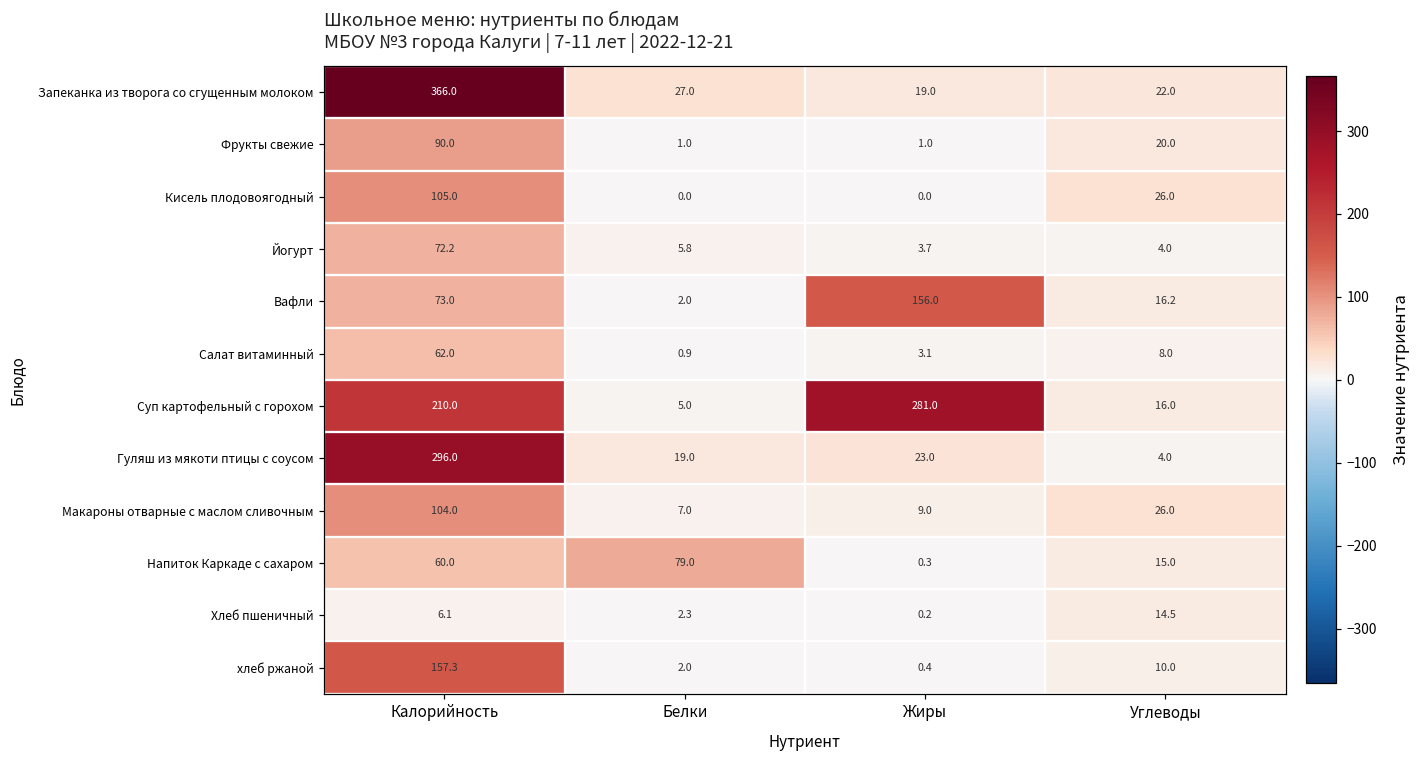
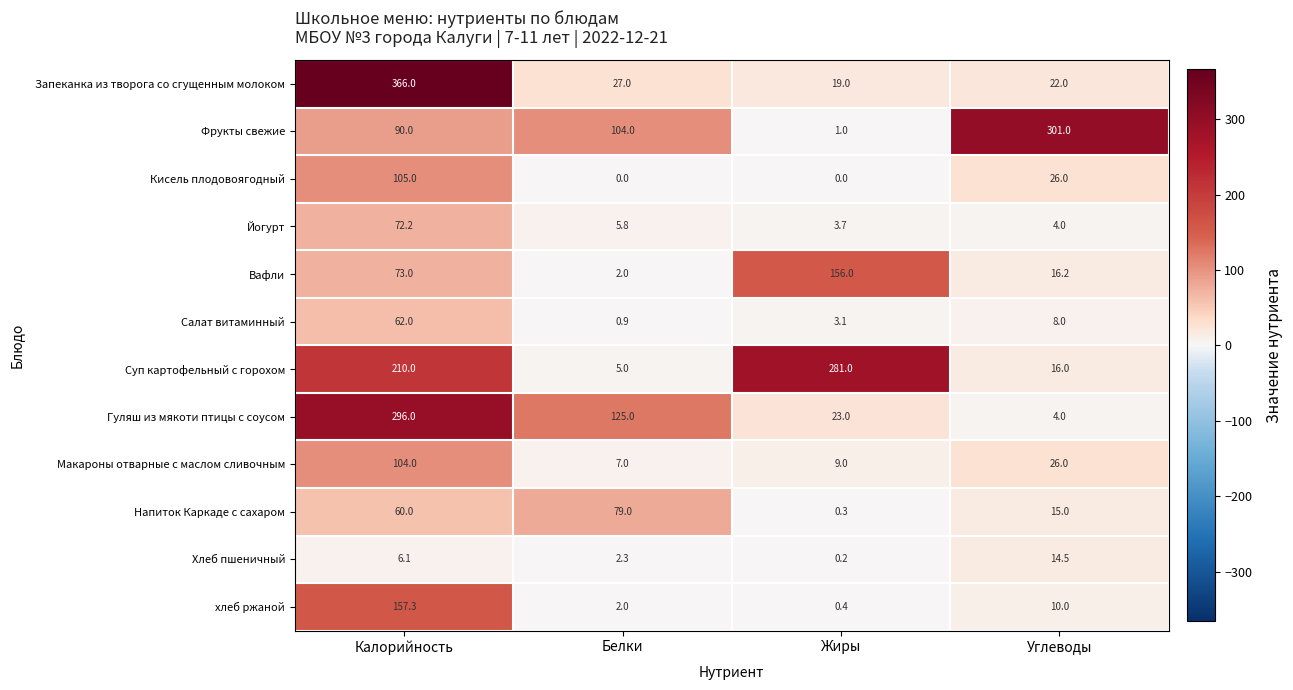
Фрукты свежие, Белки: 1.0 -> 104.0
Фрукты свежие, Углеводы: 20.0 -> 301.0
Гуляш из мякоти птицы с соусом, Белки: 19.0 -> 125.0
